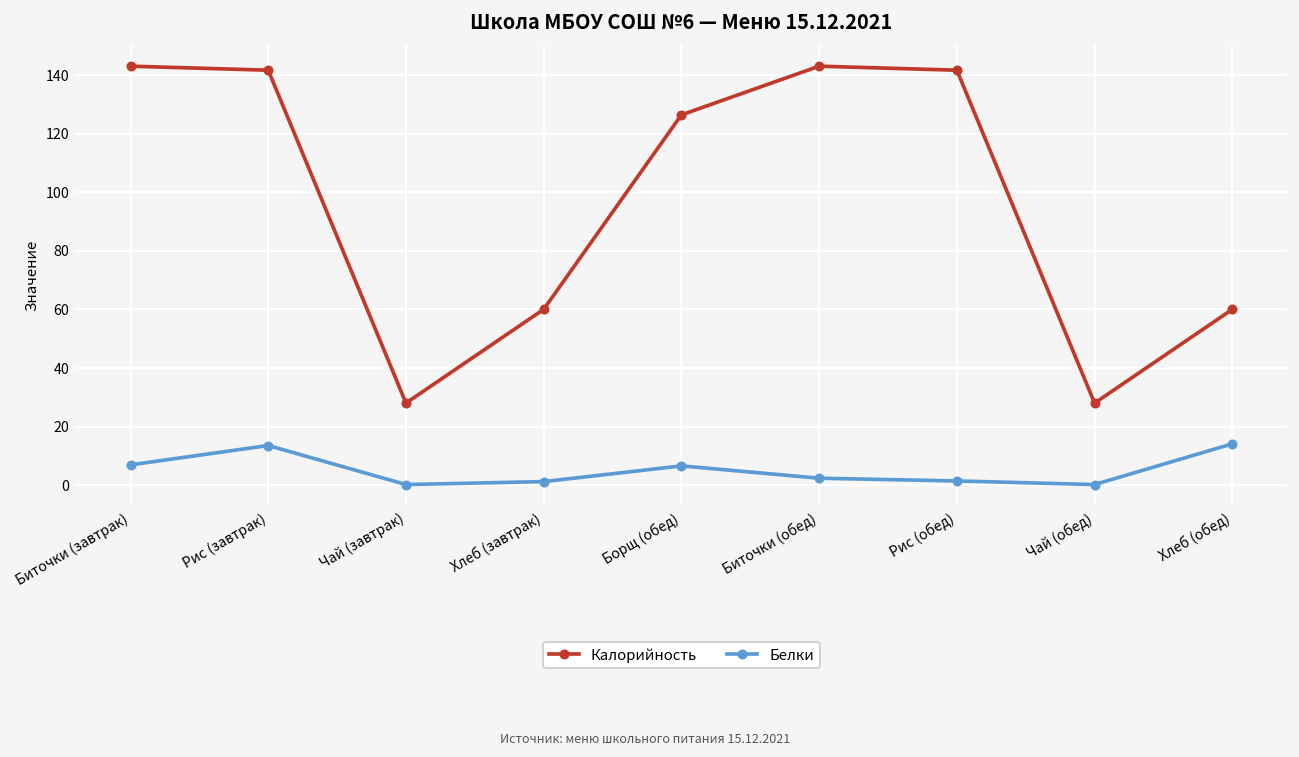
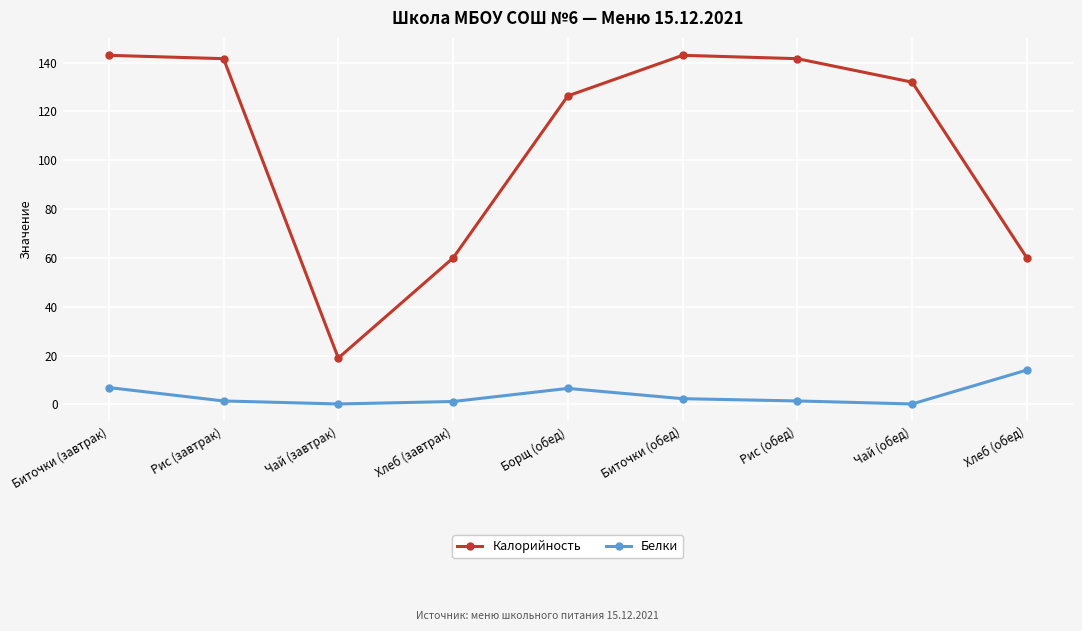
Белки, Рис (завтрак): 14 -> 1
Калорийность, Чай (завтрак): 28 -> 19
Калорийность, Чай (обед): 28 -> 132
